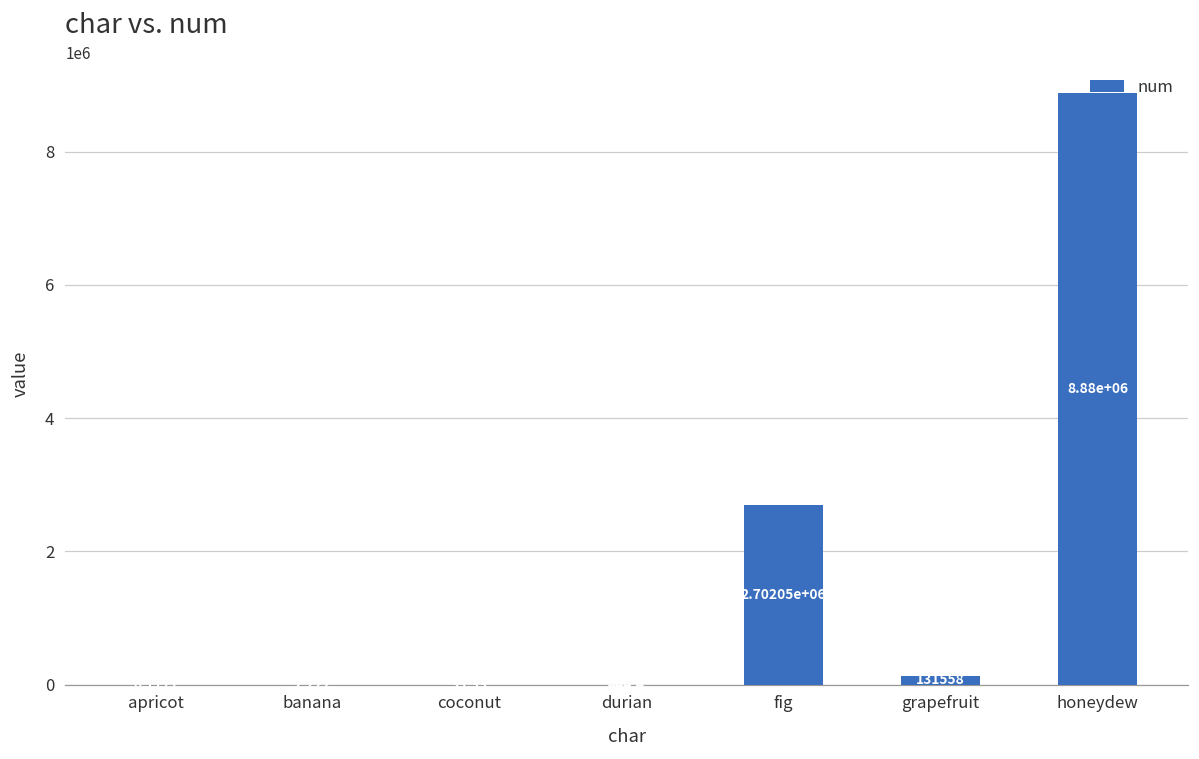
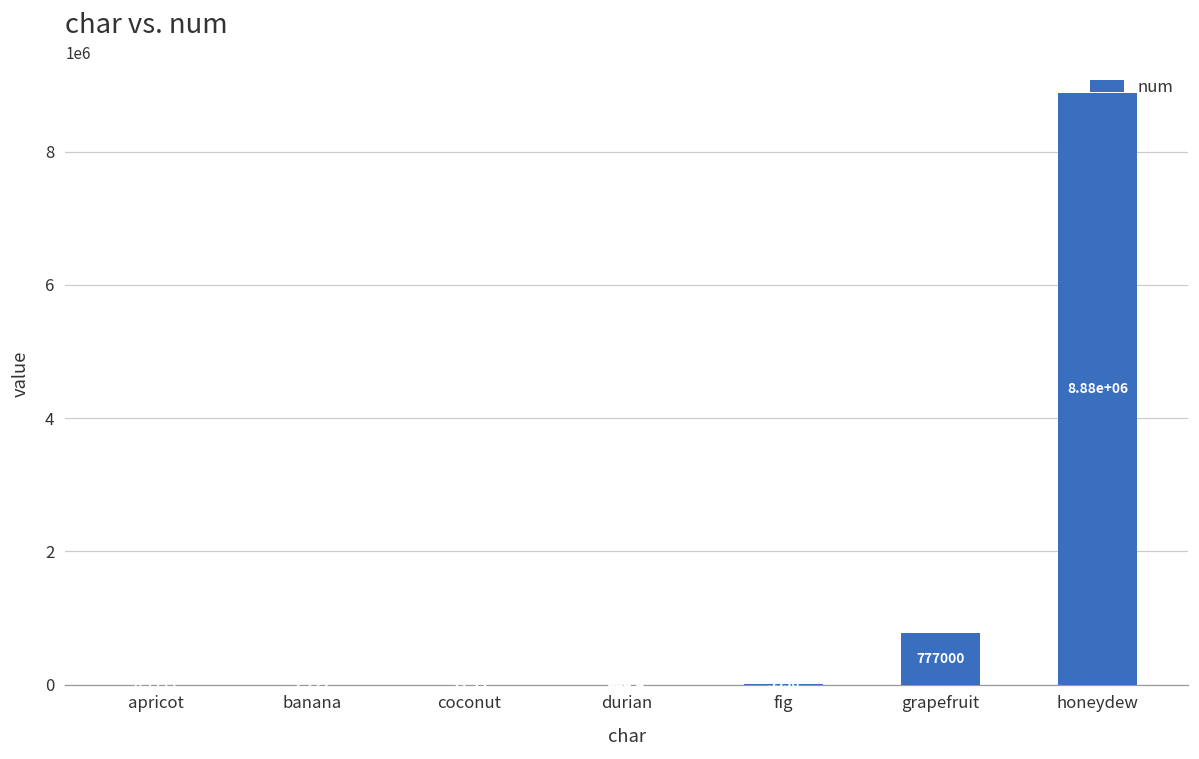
fig: 2700000 -> 0
grapefruit: 131558 -> 777000
